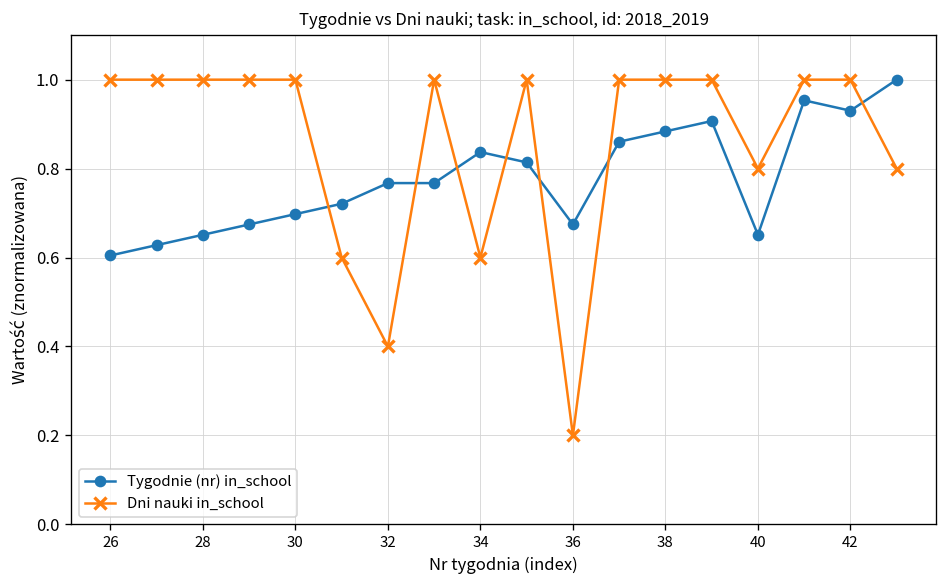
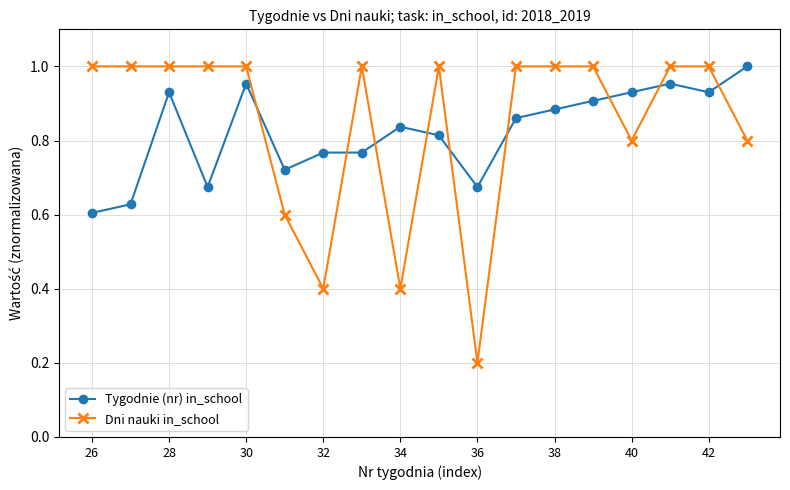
Tygodnie (nr) in_school, 28: 0.65 -> 0.93
Tygodnie (nr) in_school, 30: 0.70 -> 0.95
Dni nauki in_school, 34: 0.60 -> 0.40
Tygodnie (nr) in_school, 40: 0.65 -> 0.93
